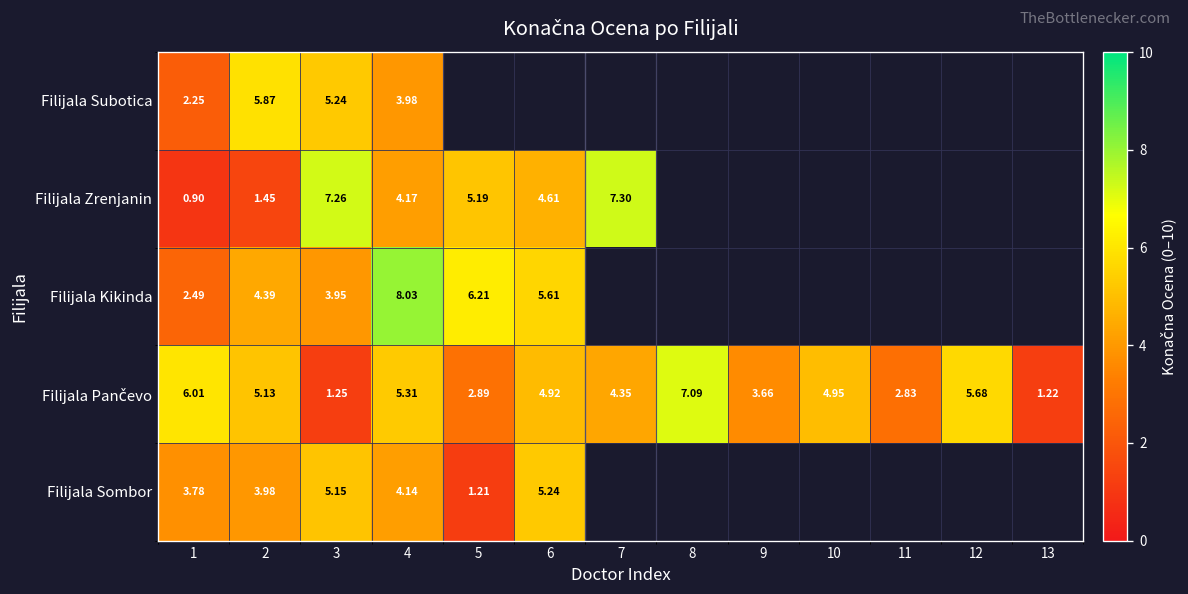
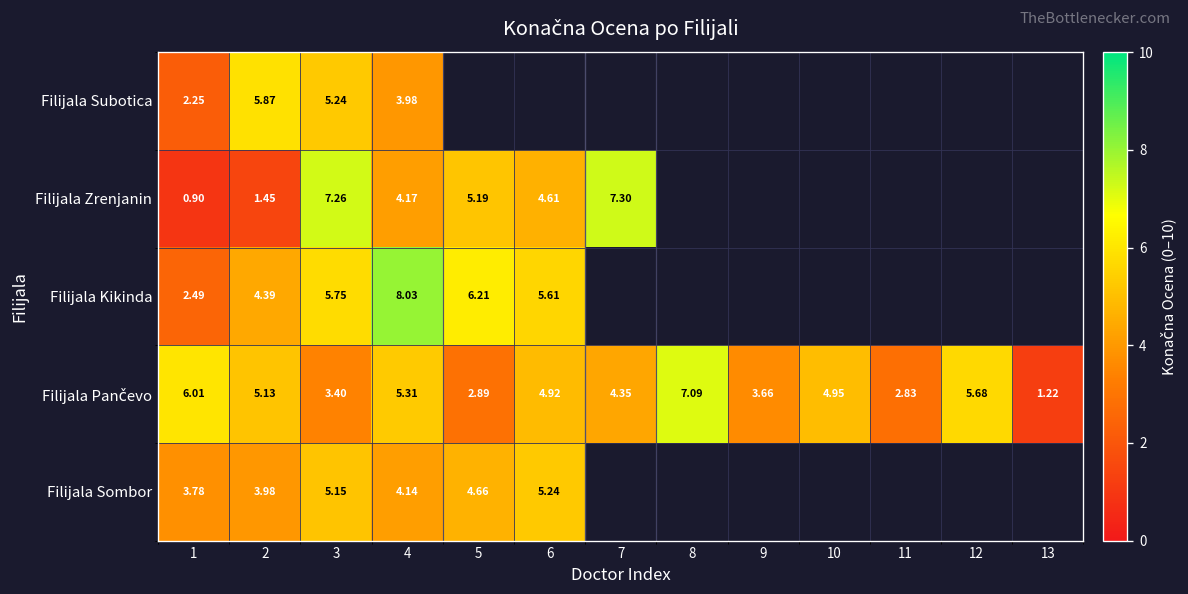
Filijala Kikinda, 3: 3.95 -> 5.75
Filijala Pančevo, 3: 1.25 -> 3.40
Filijala Sombor, 5: 1.21 -> 4.66
